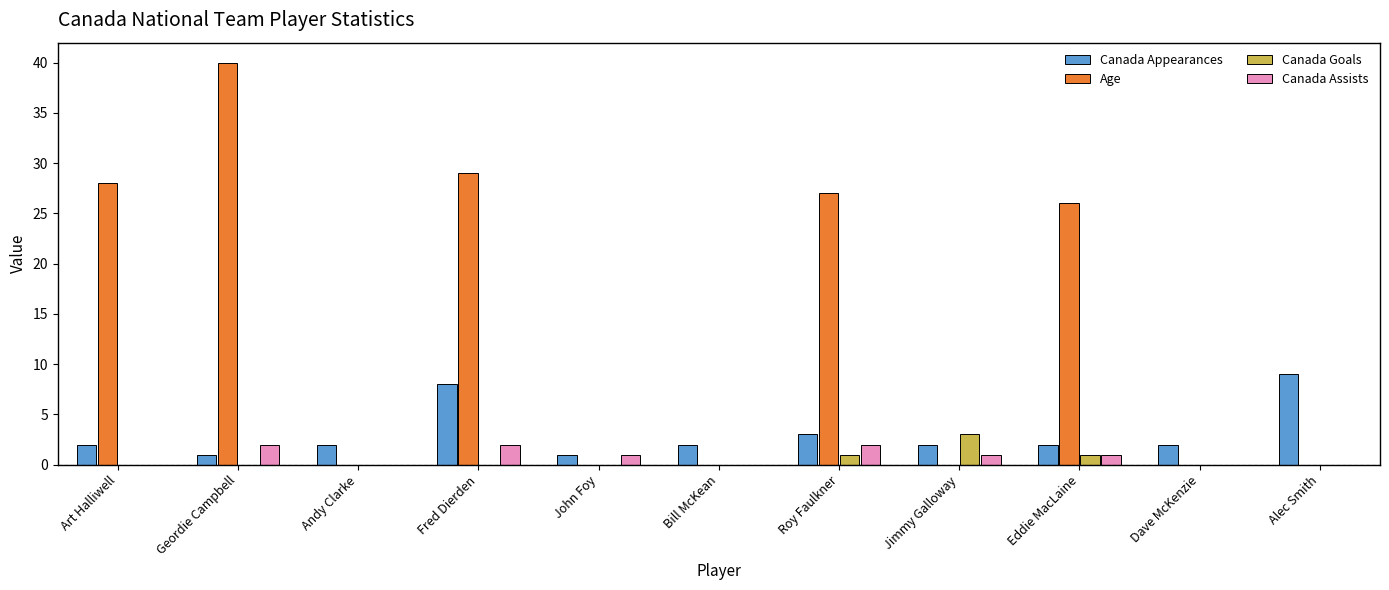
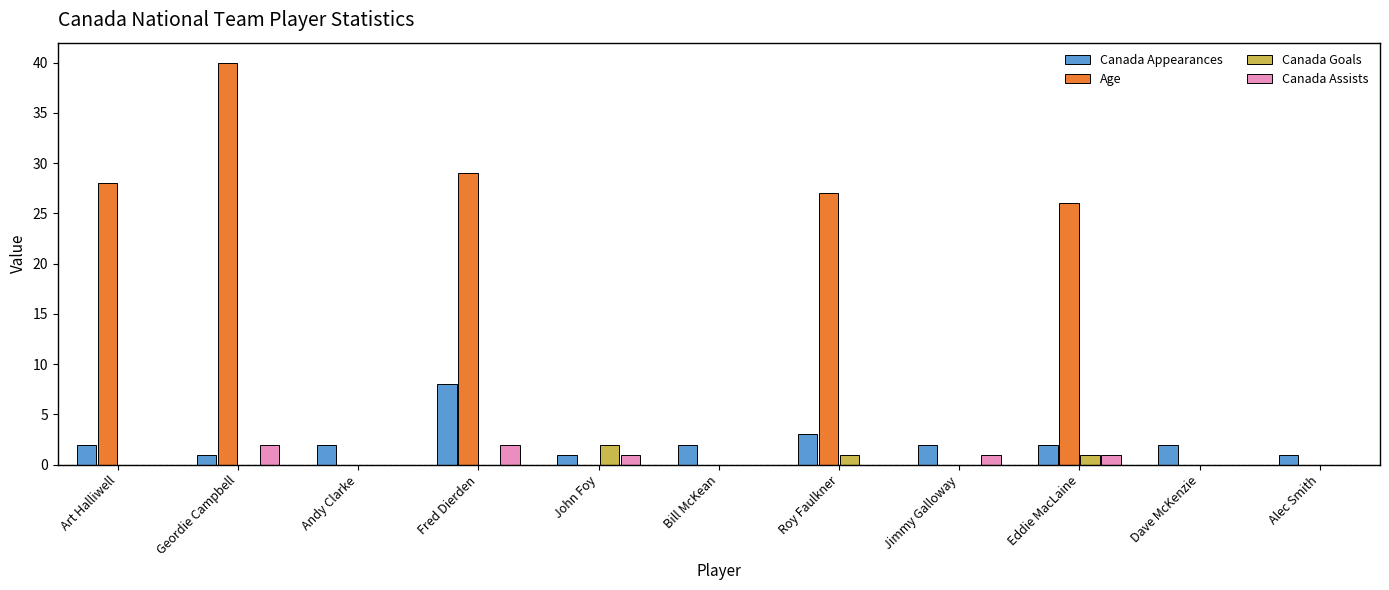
Canada Goals, John Foy: 0 -> 2
Canada Assists, Roy Faulkner: 2 -> 0
Canada Goals, Jimmy Galloway: 3 -> 0
Canada Appearances, Alec Smith: 9 -> 1
